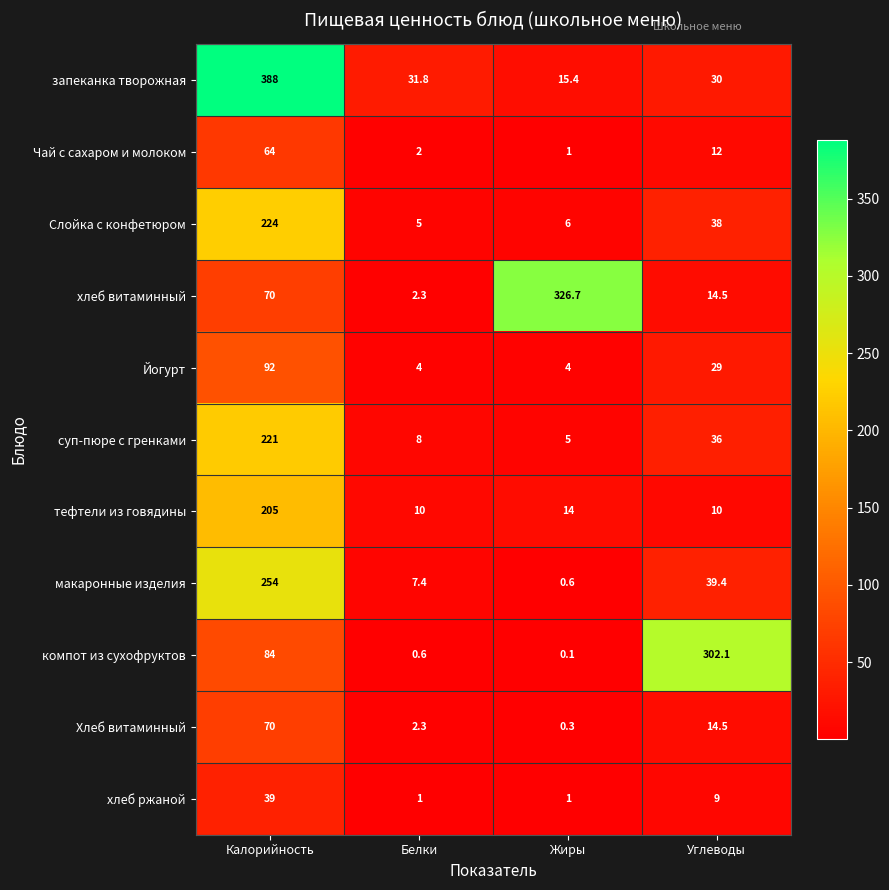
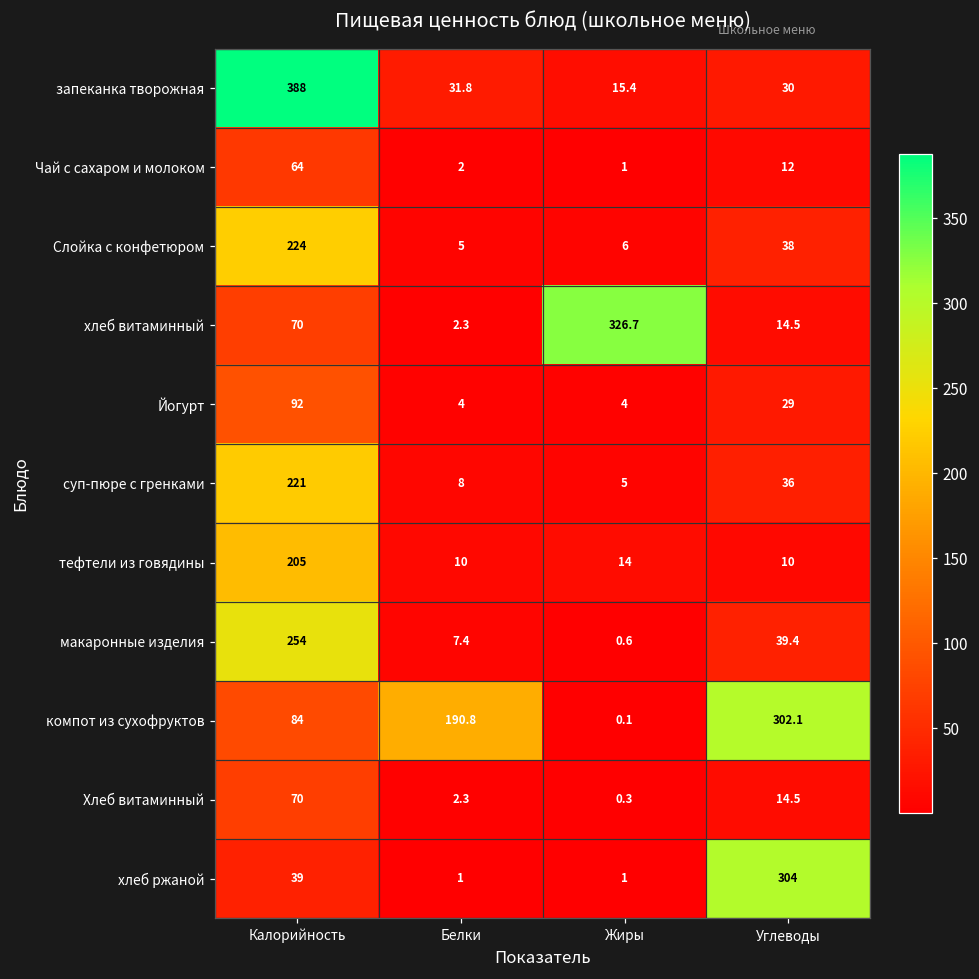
компот из сухофруктов, Белки: 0.6 -> 190.8
хлеб ржаной, Углеводы: 9 -> 304
